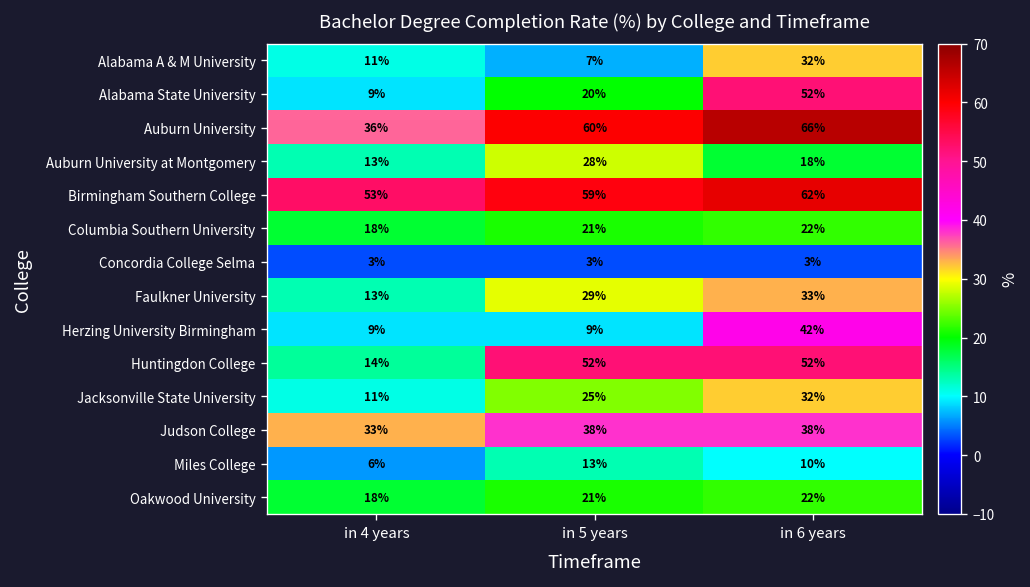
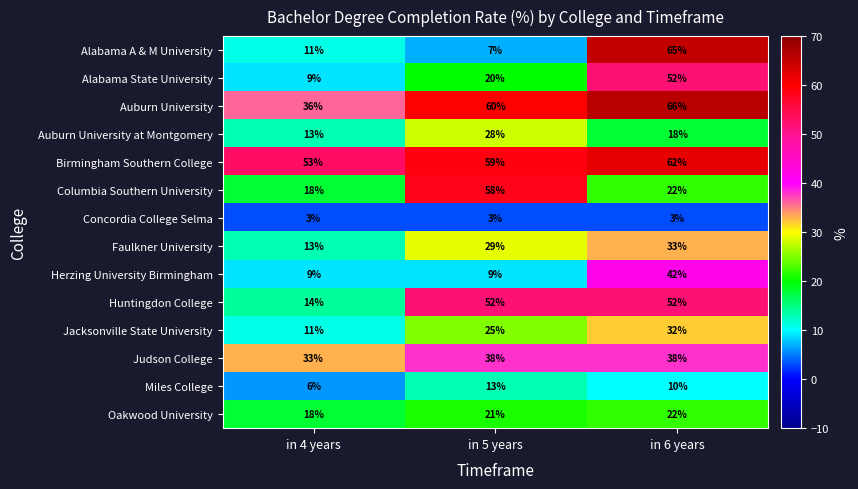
Alabama A & M University, in 6 years: 32% -> 65%
Columbia Southern University, in 5 years: 21% -> 58%
